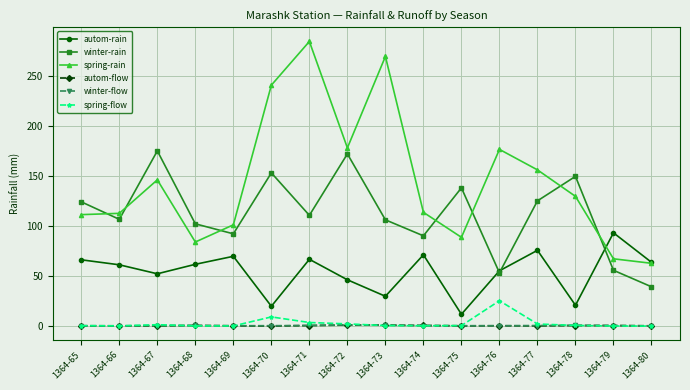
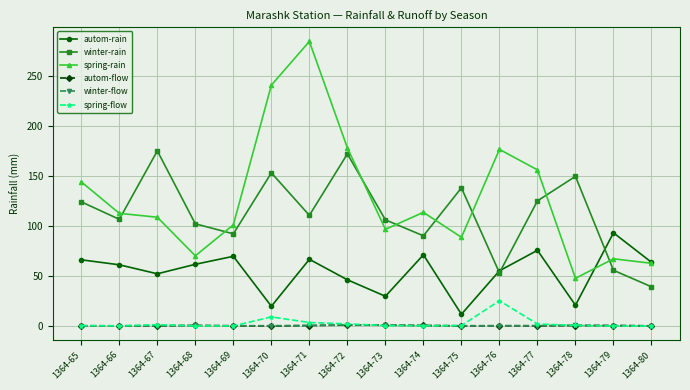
spring-rain, 1364-65: 110 -> 140
spring-rain, 1364-67: 150 -> 110
spring-rain, 1364-68: 80 -> 70
spring-rain, 1364-73: 270 -> 100
spring-rain, 1364-78: 130 -> 50
